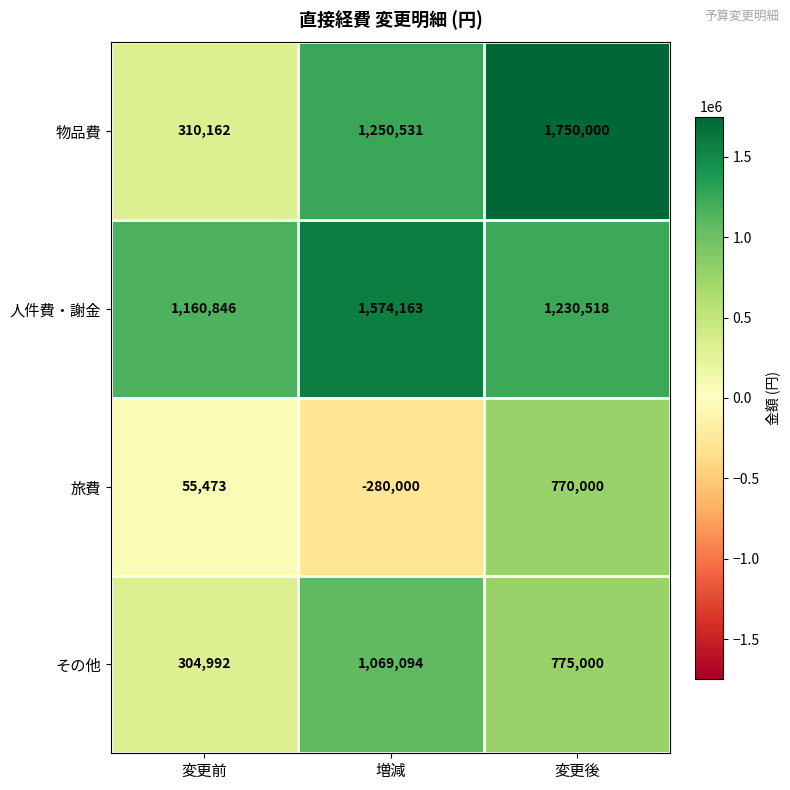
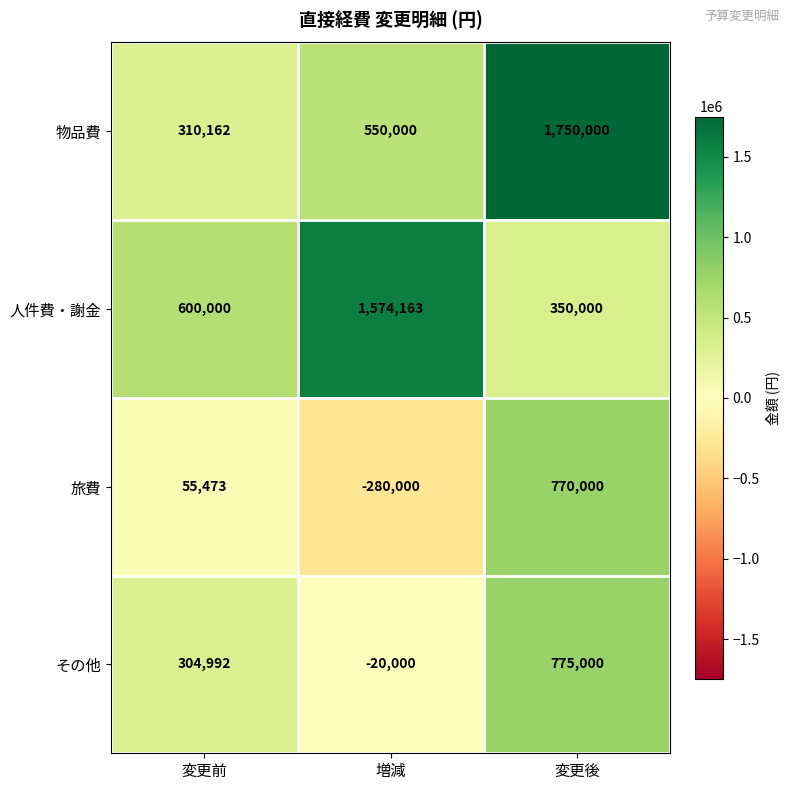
物品費, 増減: 1,250,531 -> 550,000
人件費・謝金, 変更前: 1,160,846 -> 600,000
人件費・謝金, 変更後: 1,230,518 -> 350,000
その他, 増減: 1,069,094 -> -20,000
